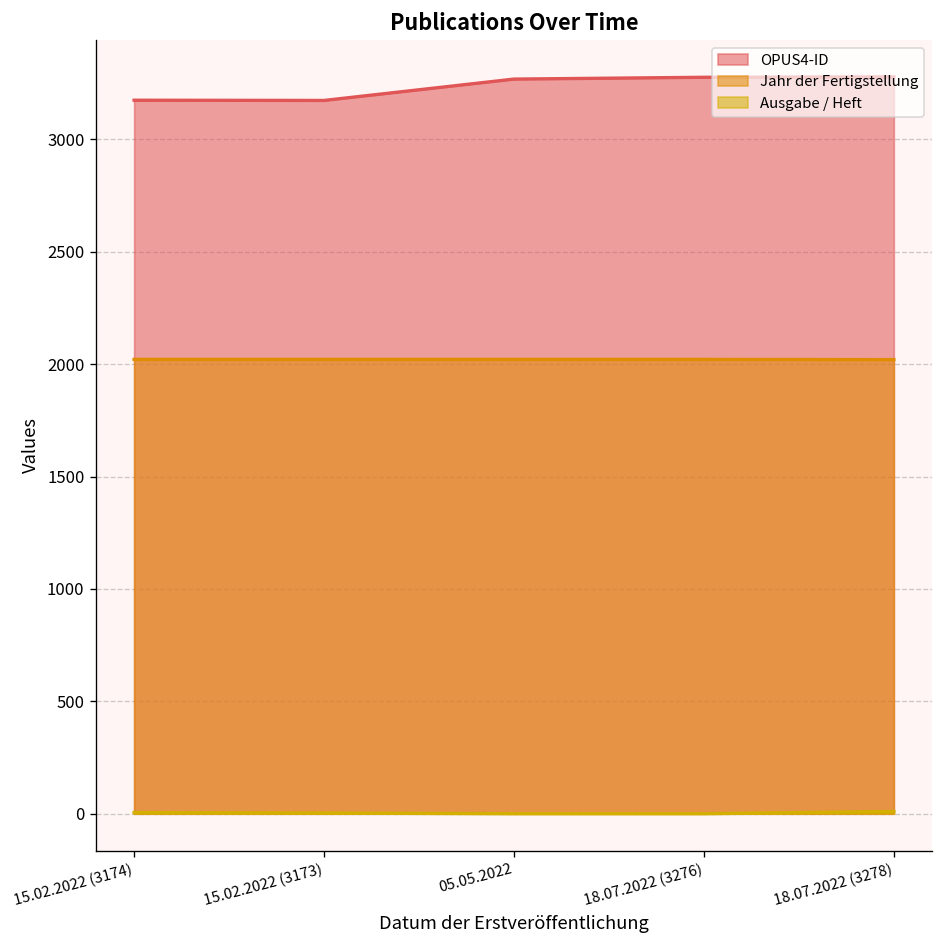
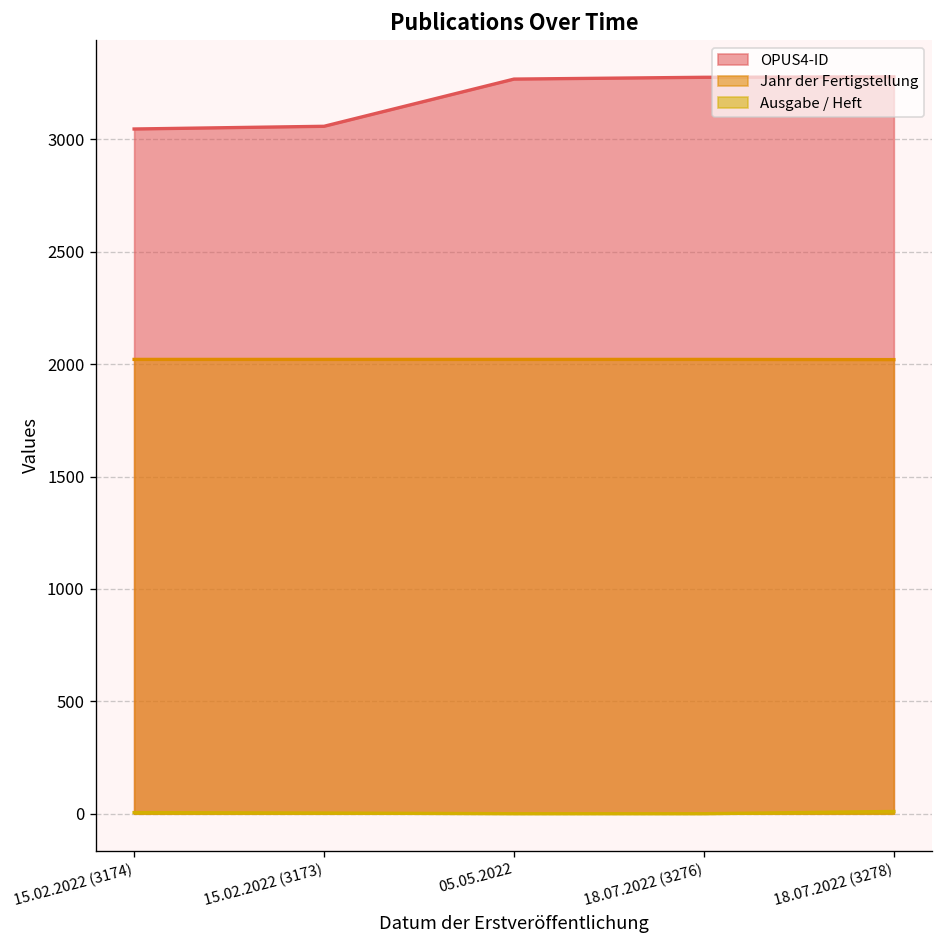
OPUS4-ID, 15.02.2022 (3174): 3170 -> 3050
OPUS4-ID, 15.02.2022 (3173): 3170 -> 3060
